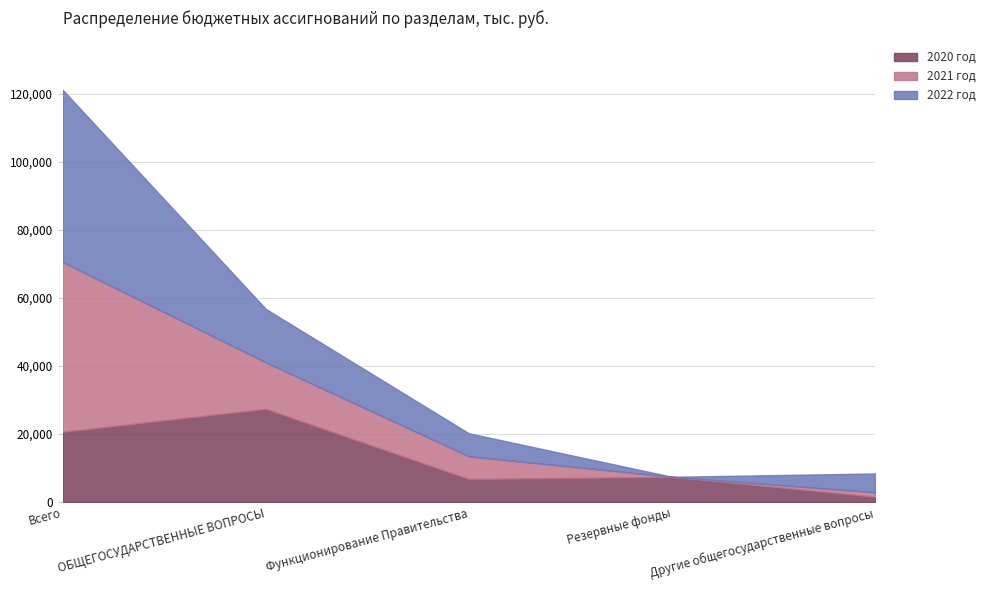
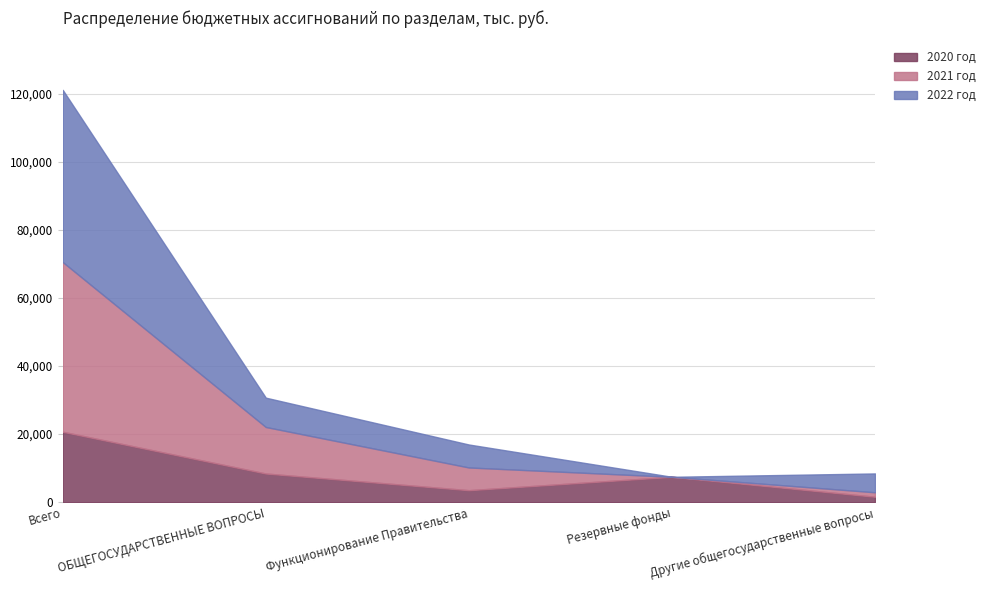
2020 год, ОБЩЕГОСУДАРСТВЕННЫЕ ВОПРОСЫ: 27,000 -> 8,000
2022 год, ОБЩЕГОСУДАРСТВЕННЫЕ ВОПРОСЫ: 16,000 -> 9,000
2020 год, Функционирование Правительства: 7,000 -> 4,000
